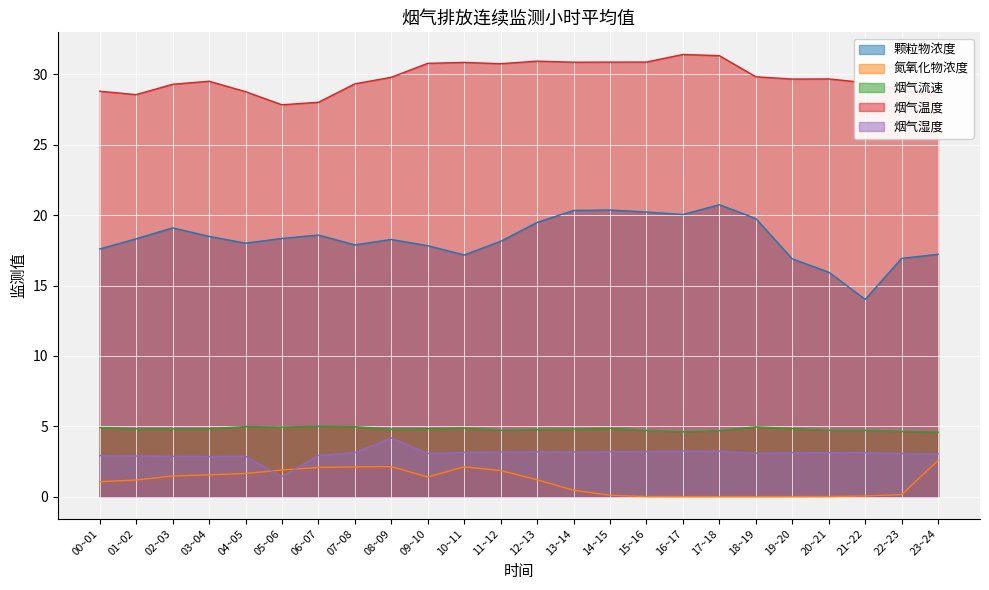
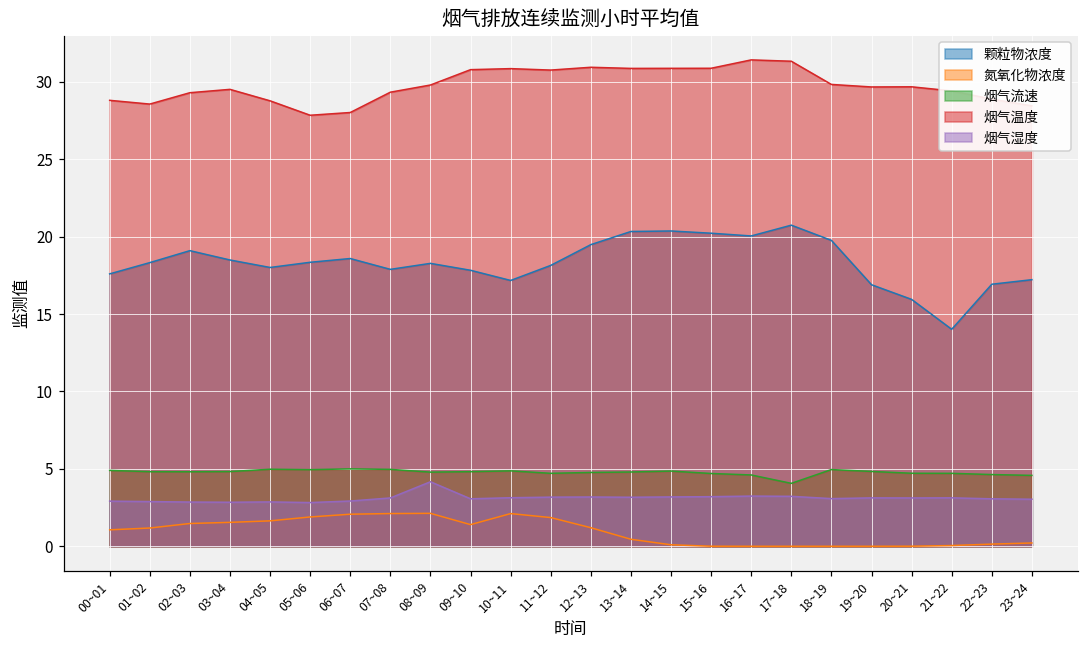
烟气湿度, 05~06: 1.4 -> 2.8
烟气流速, 17~18: 4.7 -> 4.1
氮氧化物浓度, 23~24: 2.6 -> 0.2
